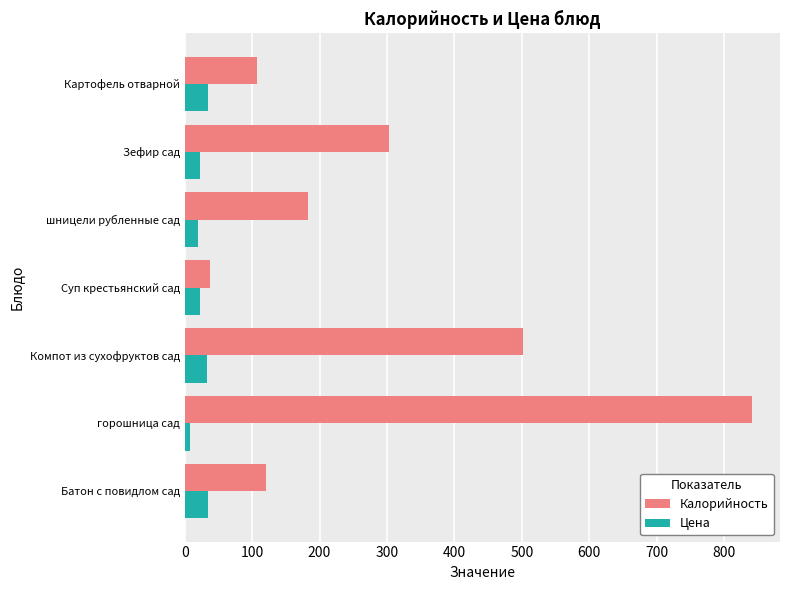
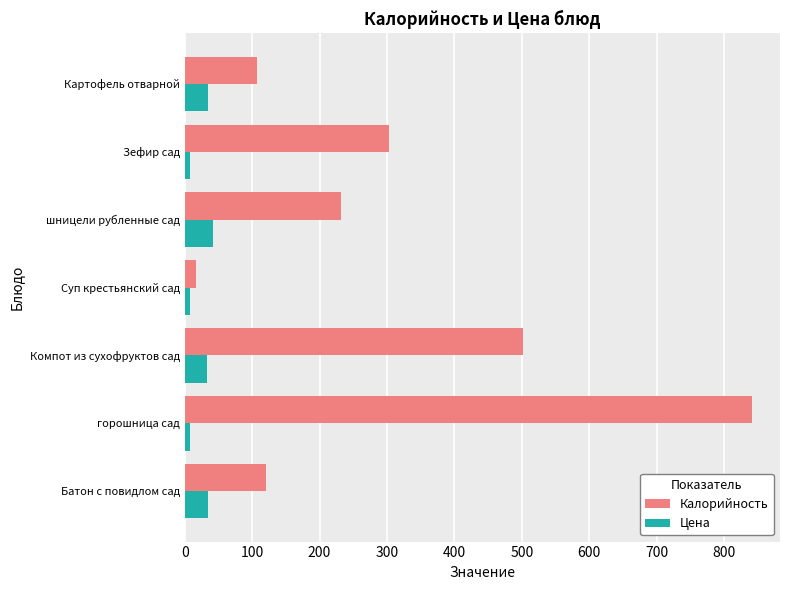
Цена, Зефир сад: 20 -> 10
Калорийность, шницели рубленные сад: 180 -> 230
Цена, шницели рубленные сад: 20 -> 40
Калорийность, Суп крестьянский сад: 40 -> 20
Цена, Суп крестьянский сад: 20 -> 10
